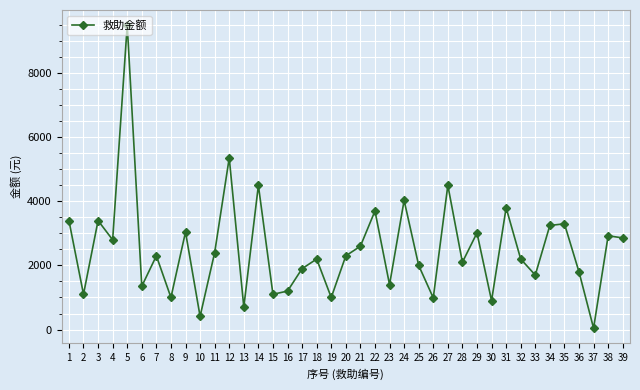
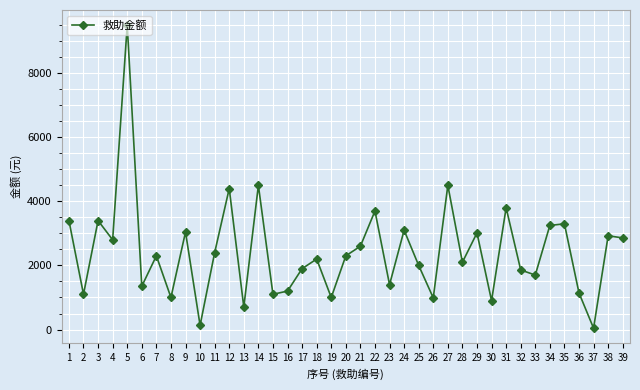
10: 400 -> 100
12: 5400 -> 4400
24: 4000 -> 3100
32: 2200 -> 1900
36: 1800 -> 1100
